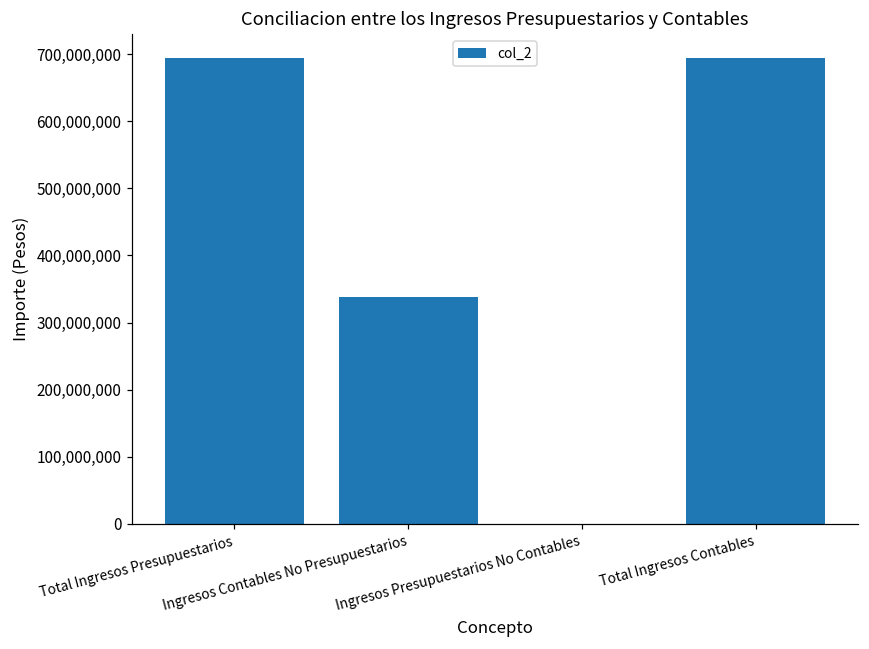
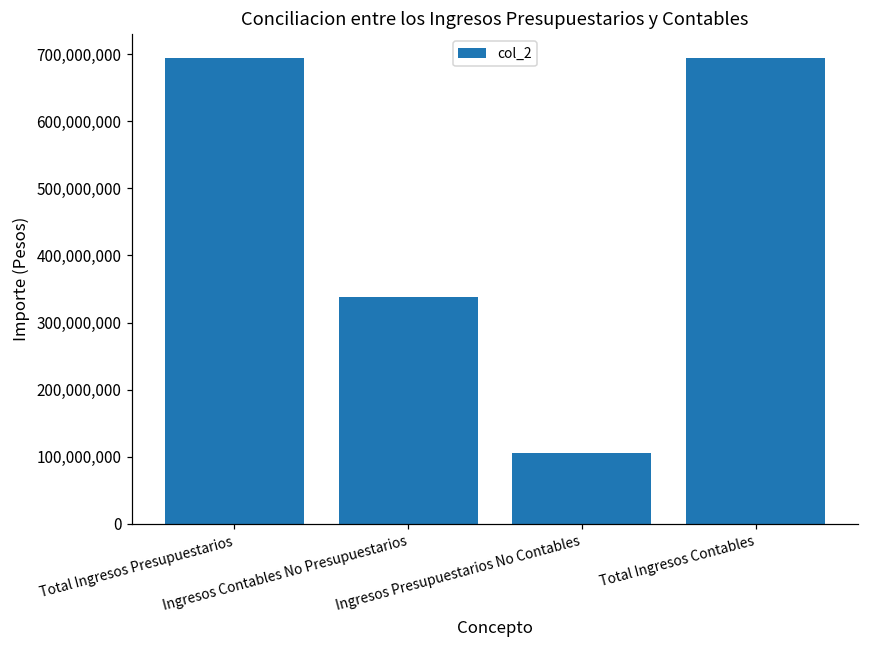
Ingresos Presupuestarios No Contables: 0 -> 110,000,000
